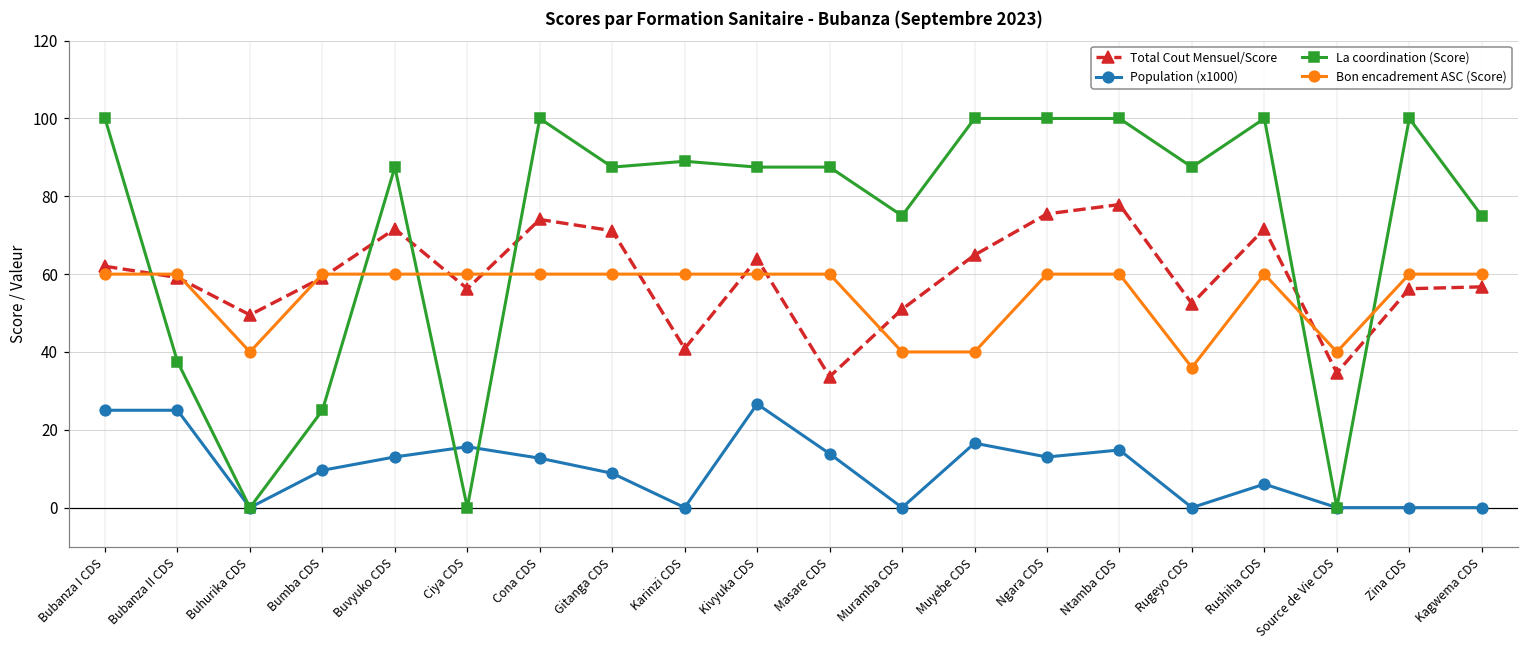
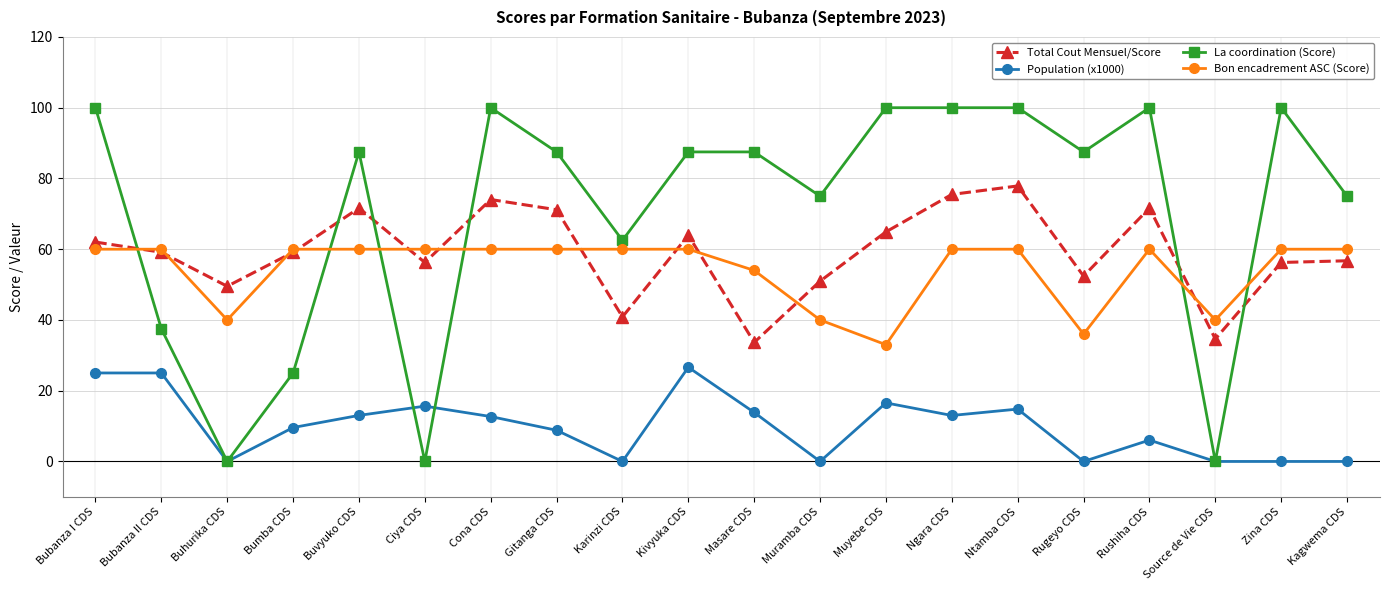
La coordination (Score), Karinzi CDS: 89 -> 63
Bon encadrement ASC (Score), Masare CDS: 60 -> 54
Bon encadrement ASC (Score), Muyebe CDS: 40 -> 33
